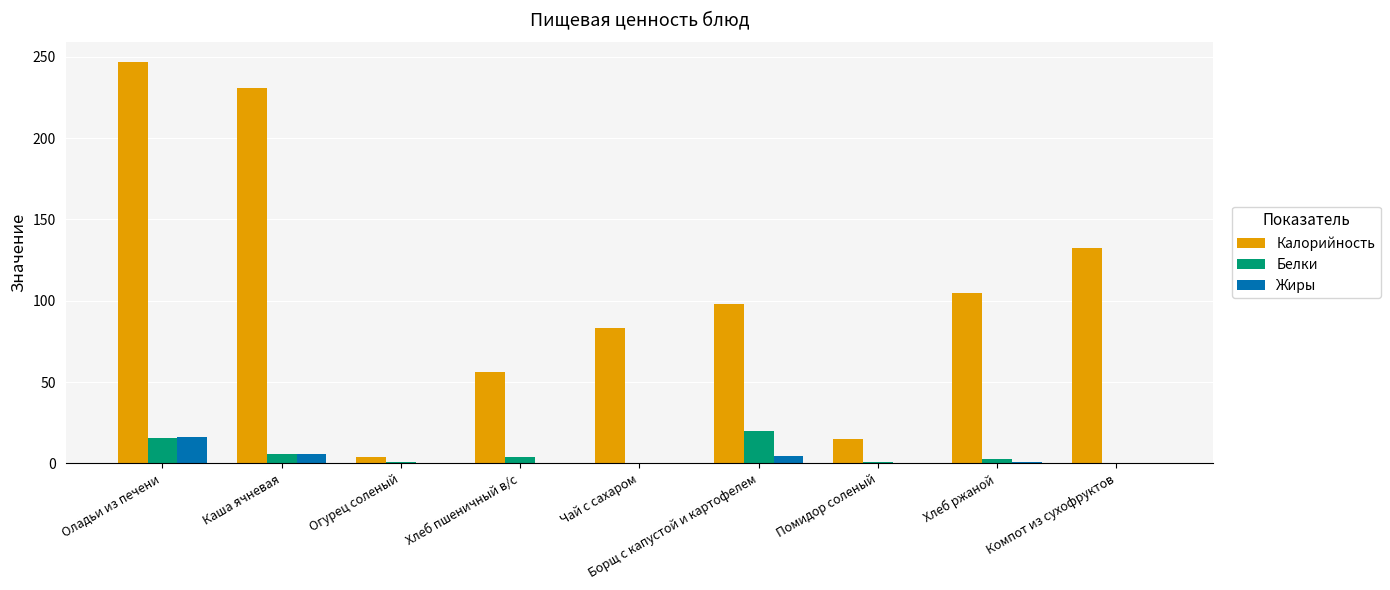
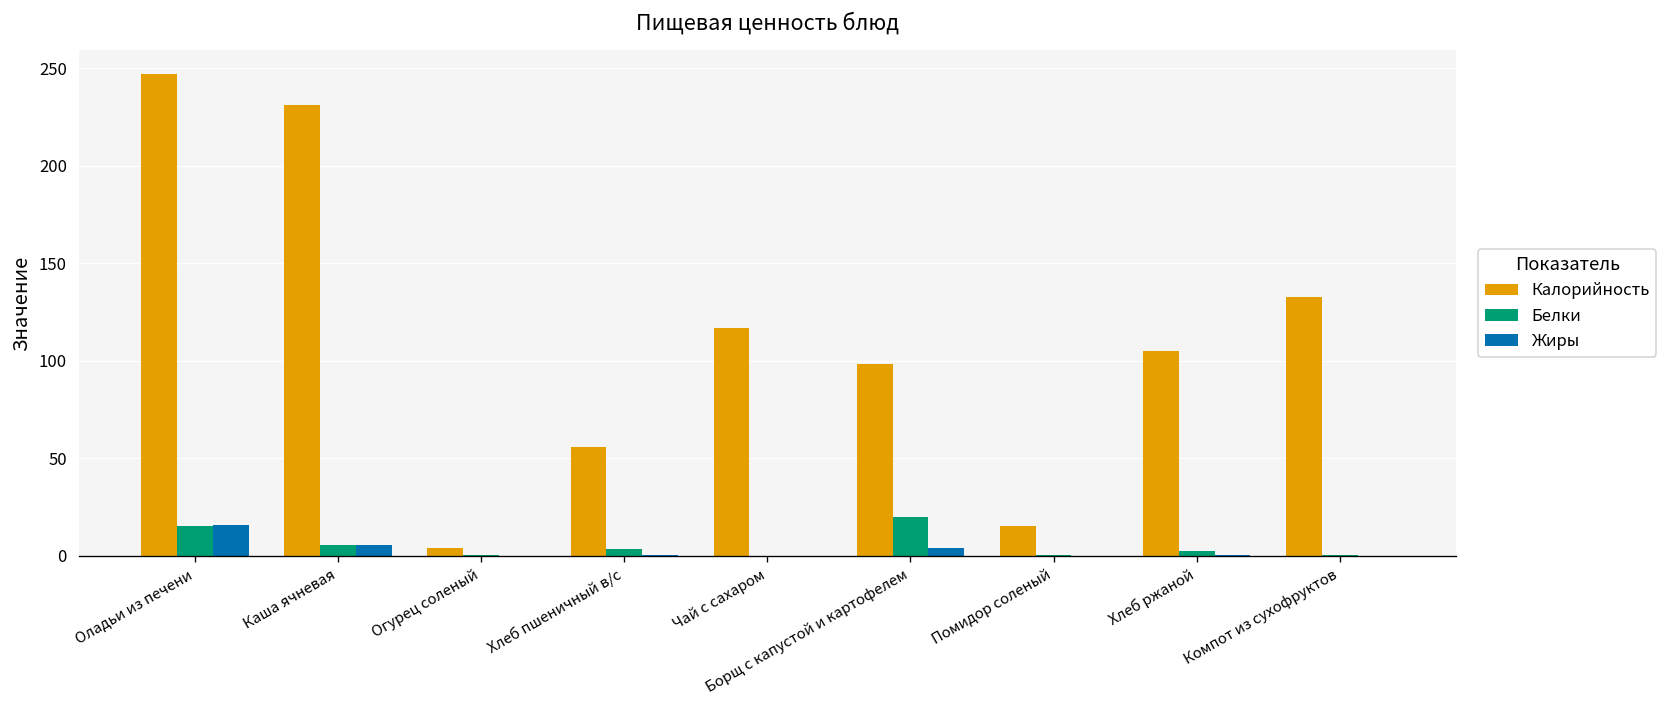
Калорийность, Чай с сахаром: 83 -> 117
